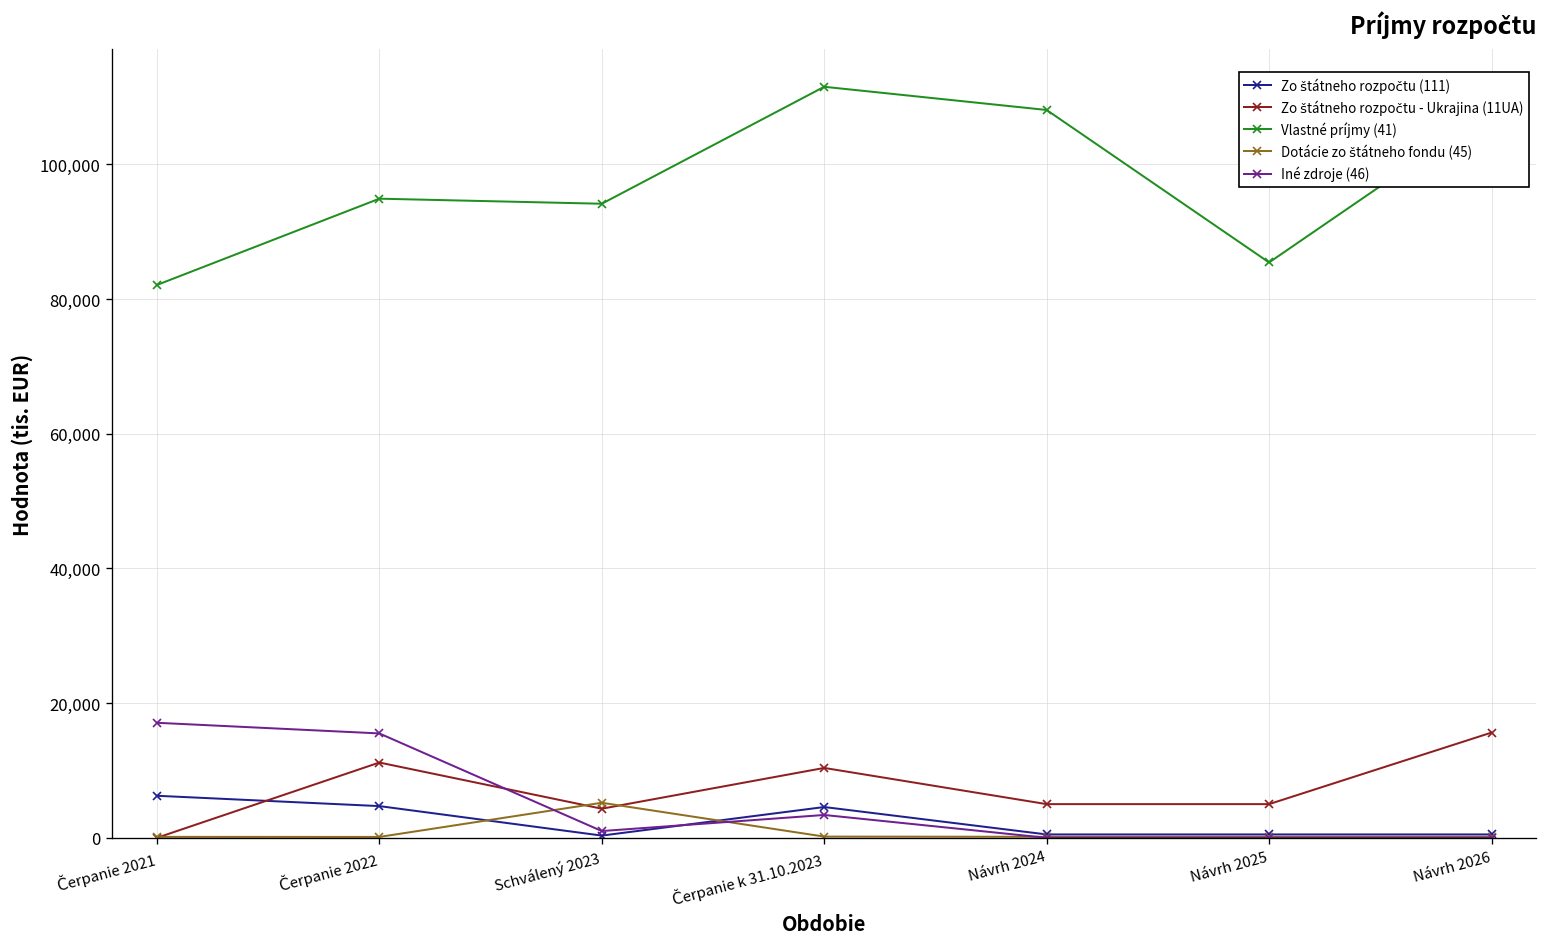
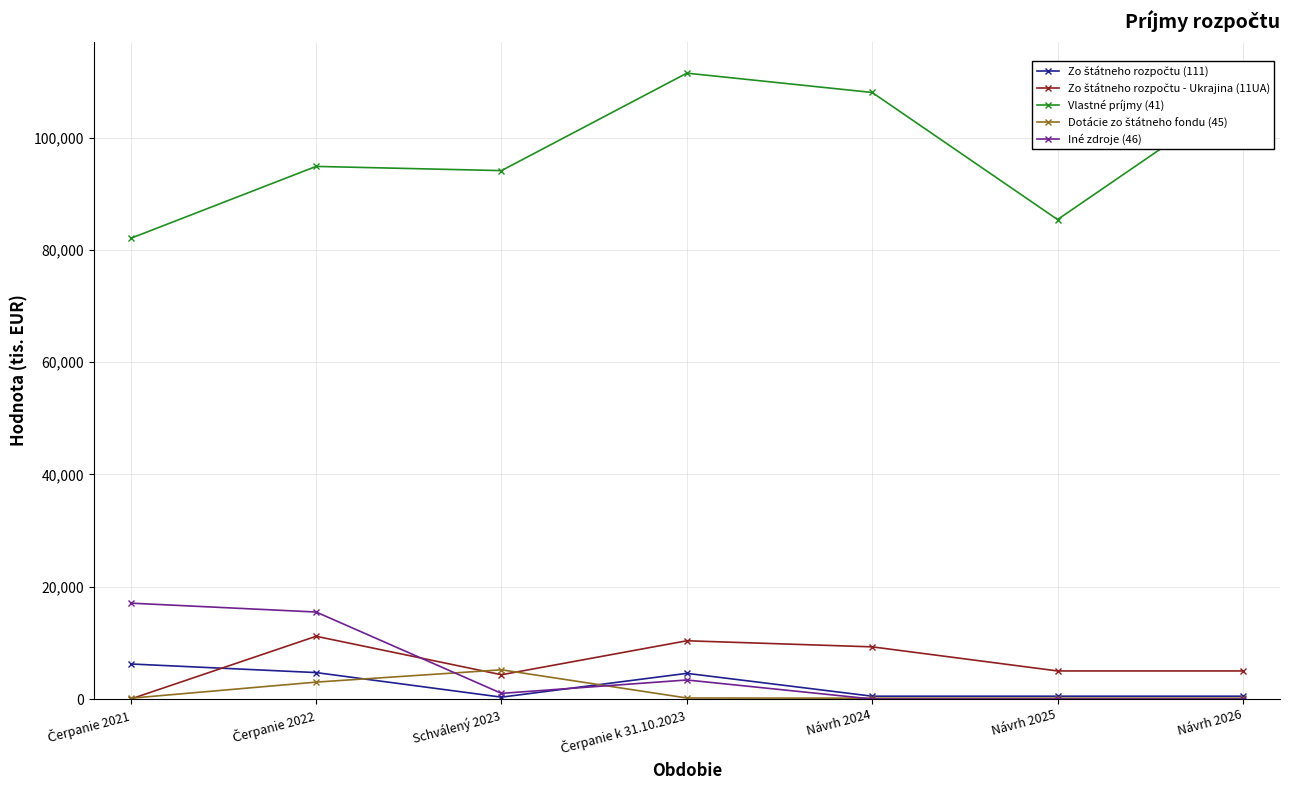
Dotácie zo štátneho fondu (45), Čerpanie 2022: 0 -> 3,000
Zo štátneho rozpočtu - Ukrajina (11UA), Návrh 2024: 5,000 -> 9,000
Zo štátneho rozpočtu - Ukrajina (11UA), Návrh 2026: 16,000 -> 5,000
